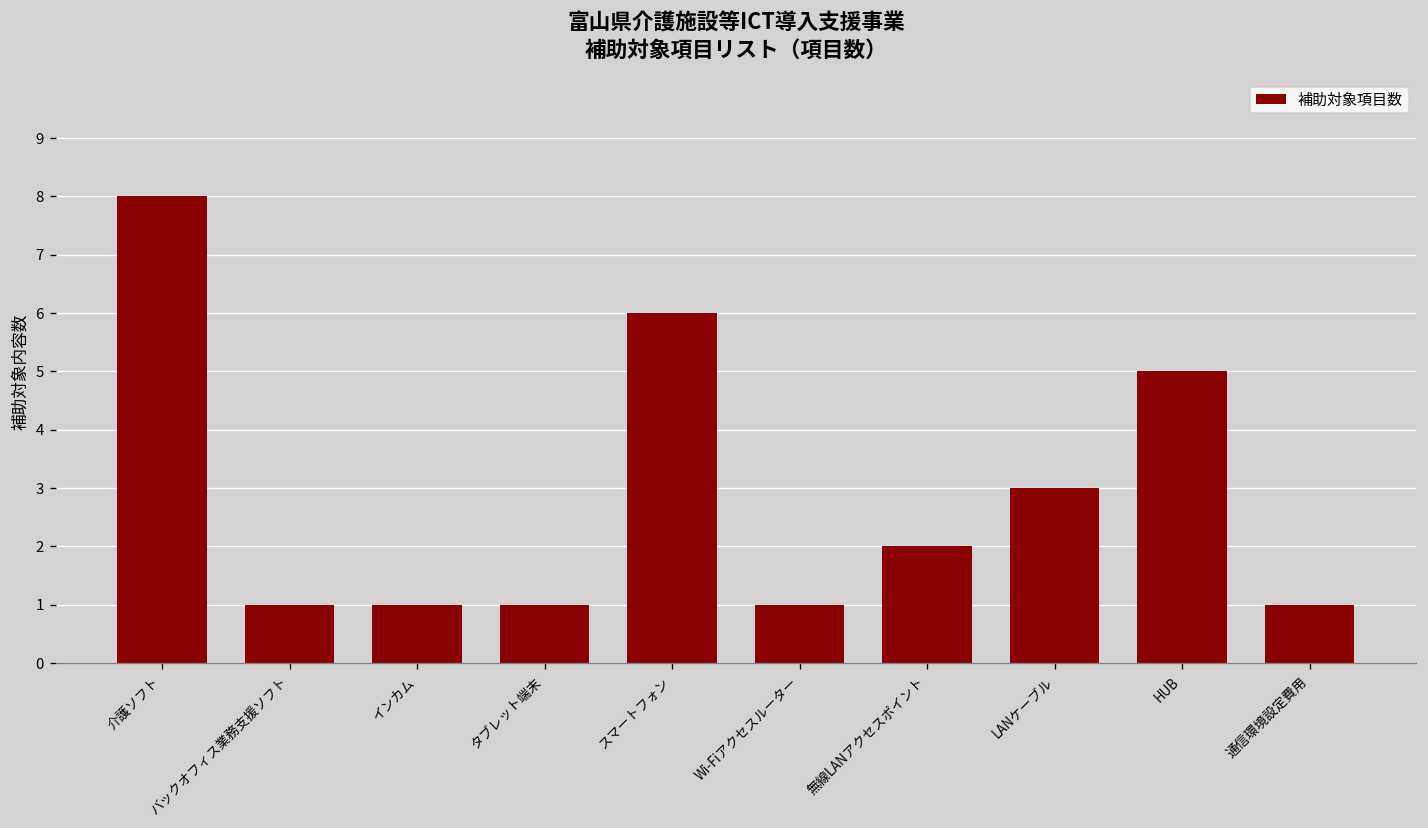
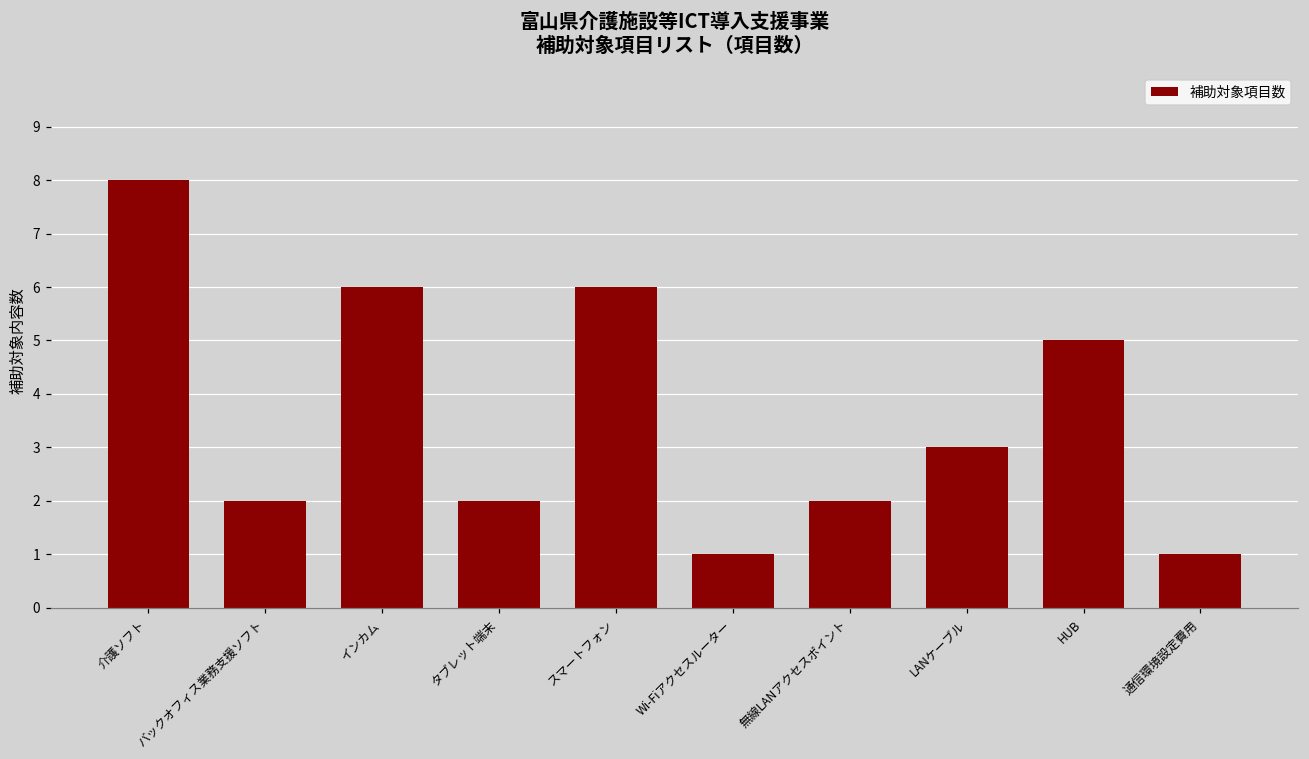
バックオフィス業務支援ソフト: 1 -> 2
インカム: 1 -> 6
タブレット端末: 1 -> 2
